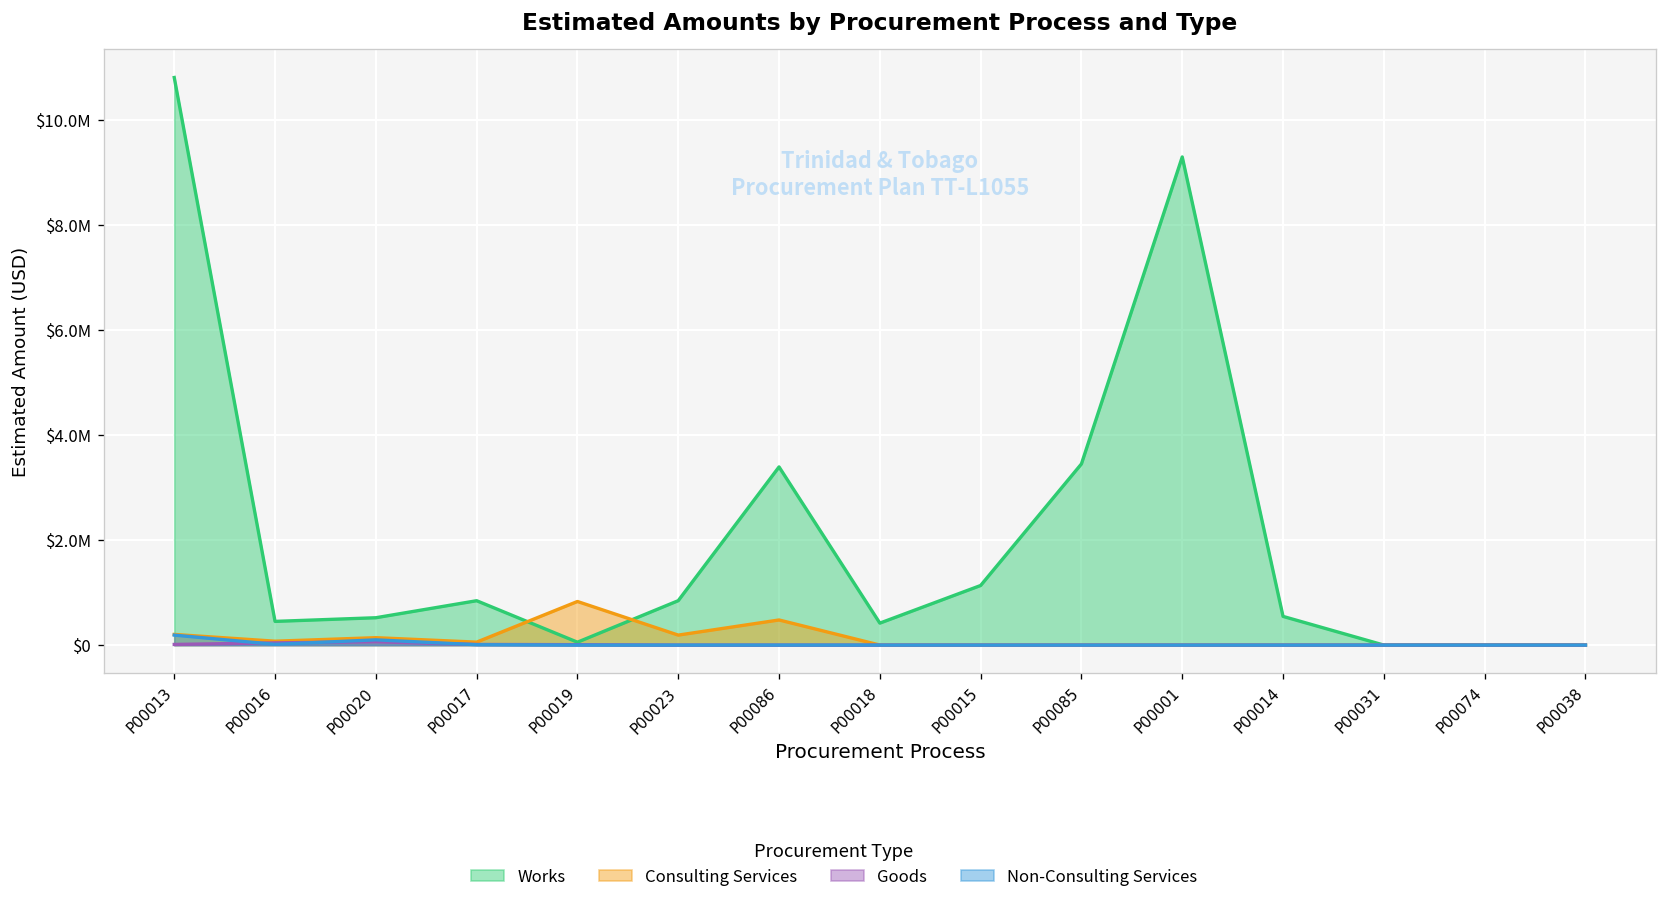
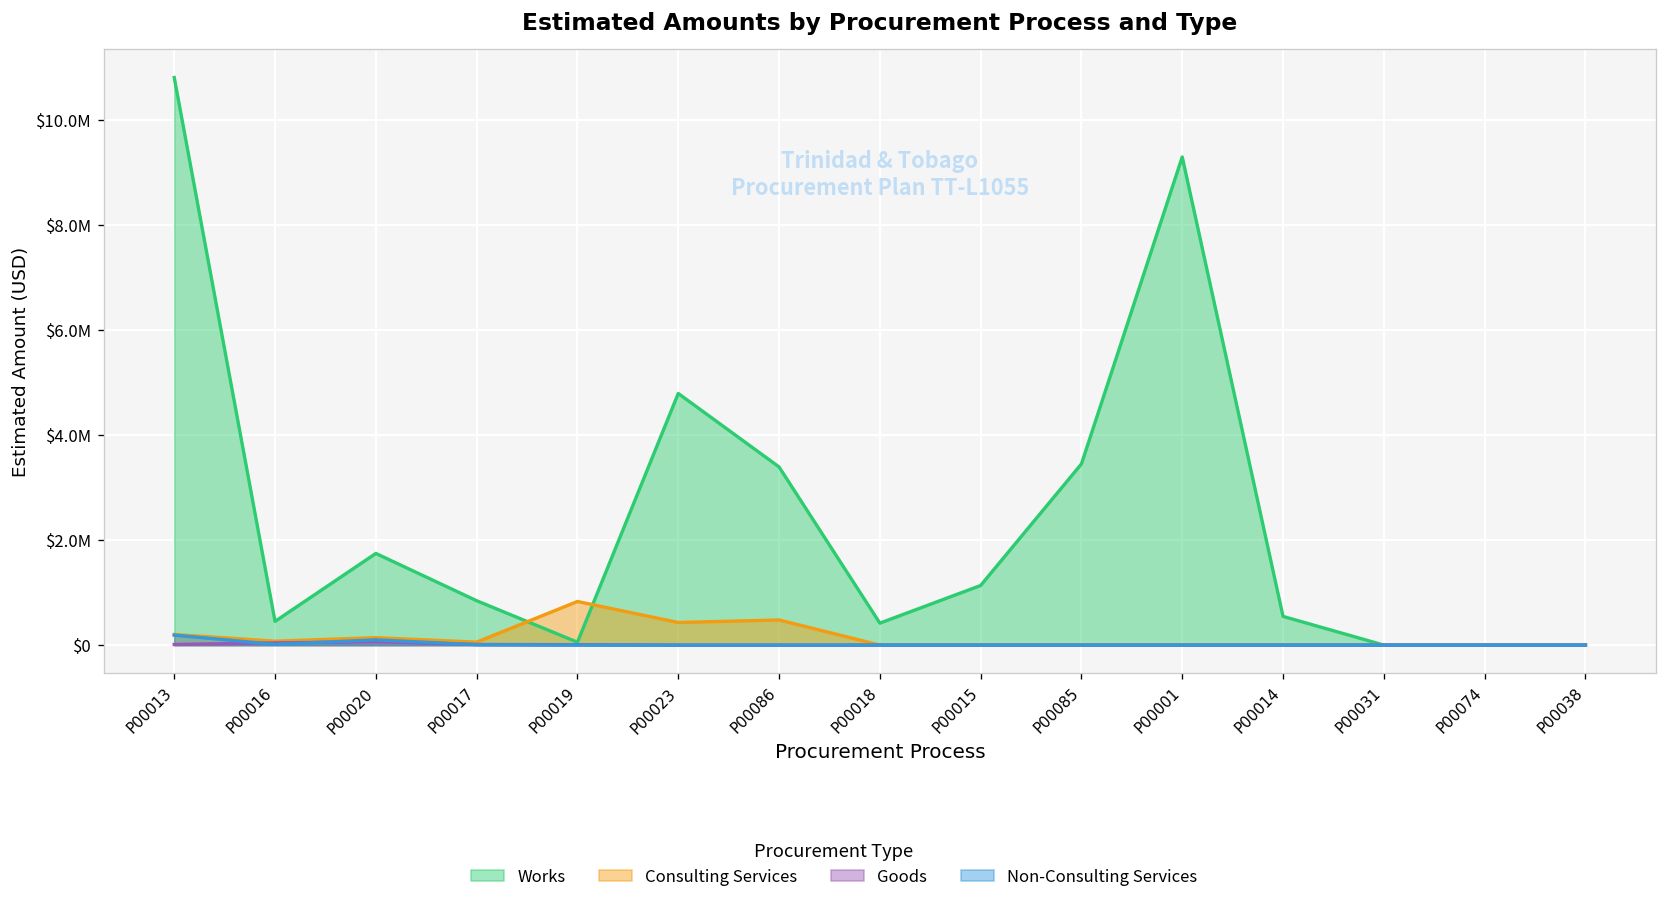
Works, P00020: $500000 -> $1700000
Works, P00023: $800000 -> $4800000
Consulting Services, P00023: $200000 -> $400000
